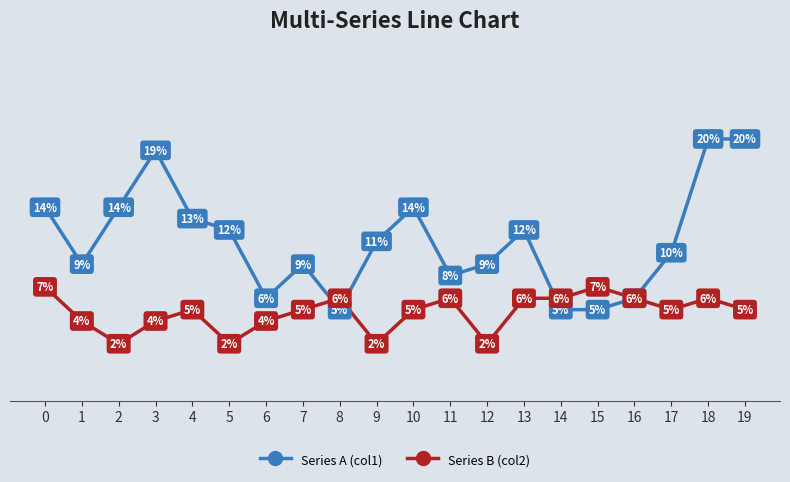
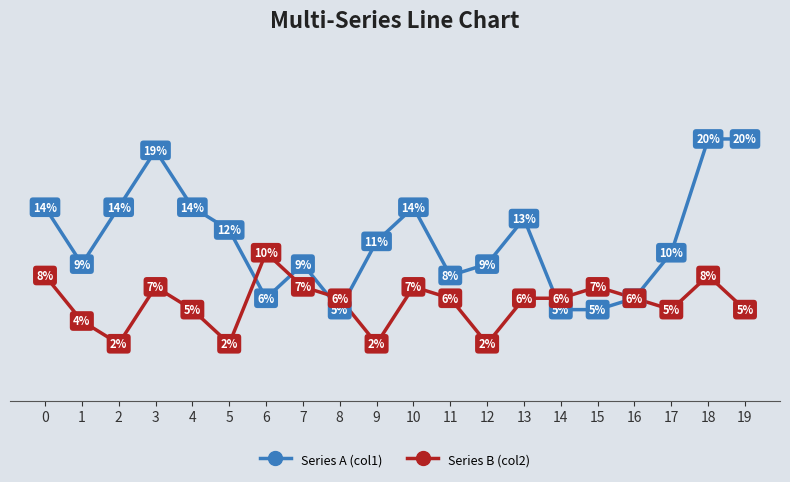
Series B (col2), 0: 7% -> 8%
Series B (col2), 3: 4% -> 7%
Series A (col1), 4: 13% -> 14%
Series B (col2), 6: 4% -> 10%
Series B (col2), 7: 5% -> 7%
Series B (col2), 10: 5% -> 7%
Series A (col1), 13: 12% -> 13%
Series B (col2), 18: 6% -> 8%
